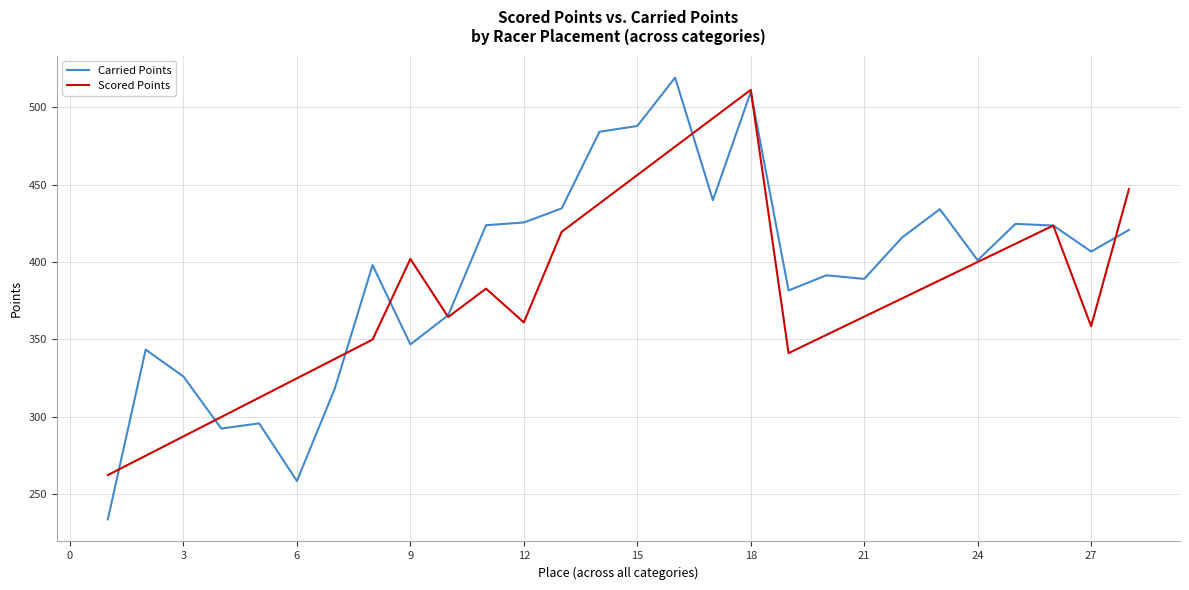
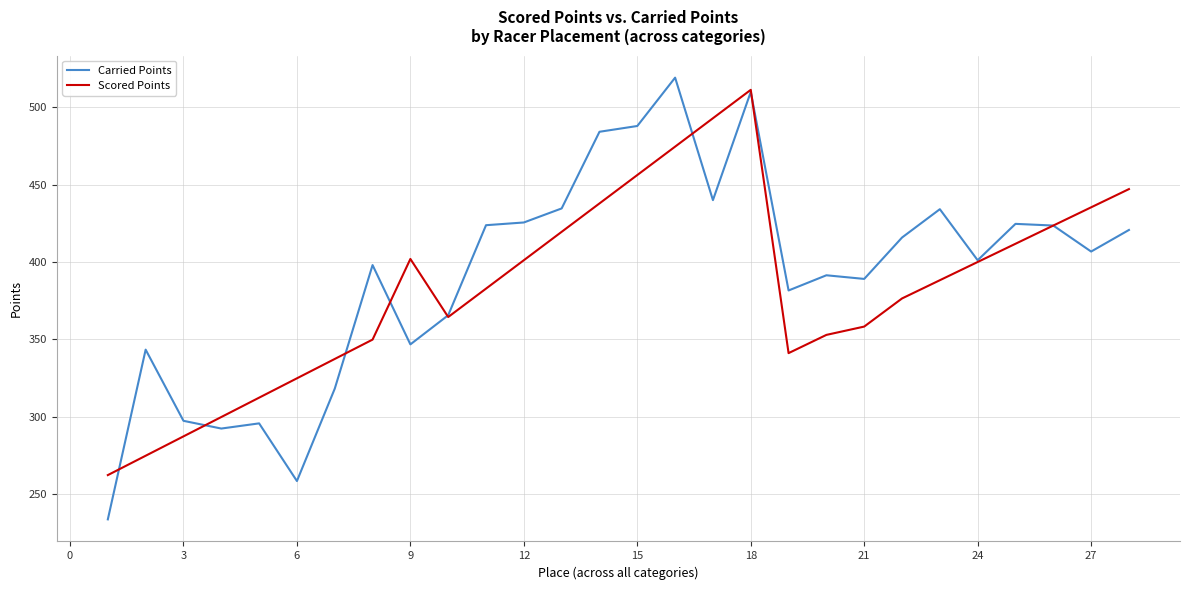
Carried Points, 3: 326 -> 297
Scored Points, 12: 361 -> 401
Scored Points, 21: 365 -> 358
Scored Points, 27: 359 -> 435
